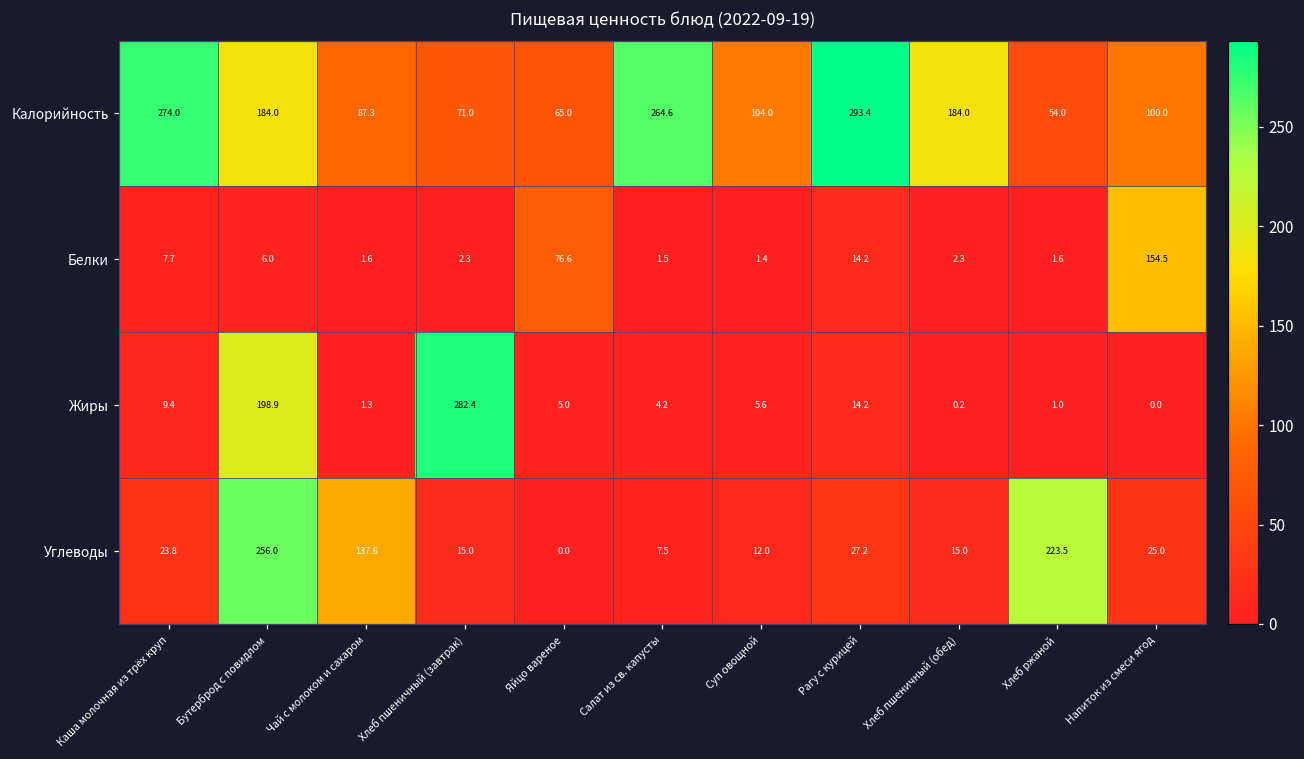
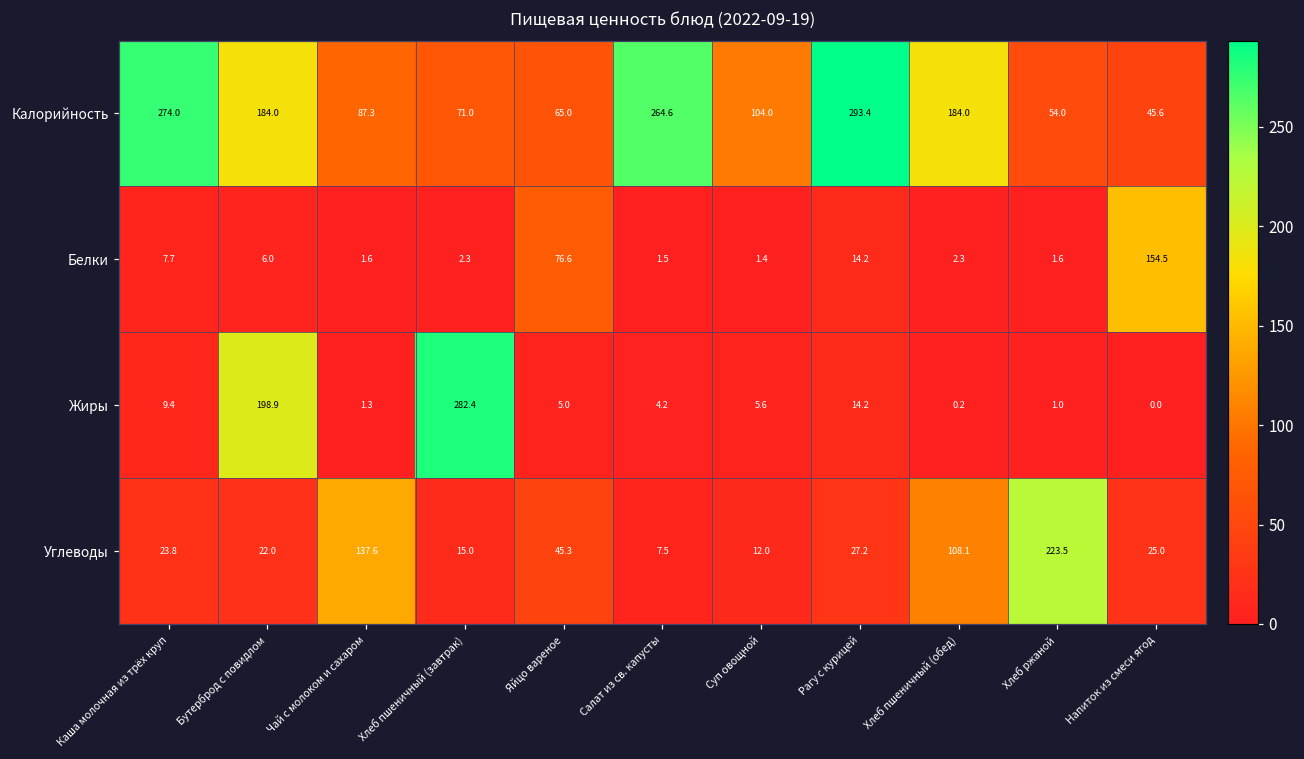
Калорийность, Напиток из смеси ягод: 100.0 -> 45.6
Углеводы, Бутерброд с повидлом: 256.0 -> 22.0
Углеводы, Яйцо вареное: 0.0 -> 45.3
Углеводы, Хлеб пшеничный (обед): 15.0 -> 108.1
